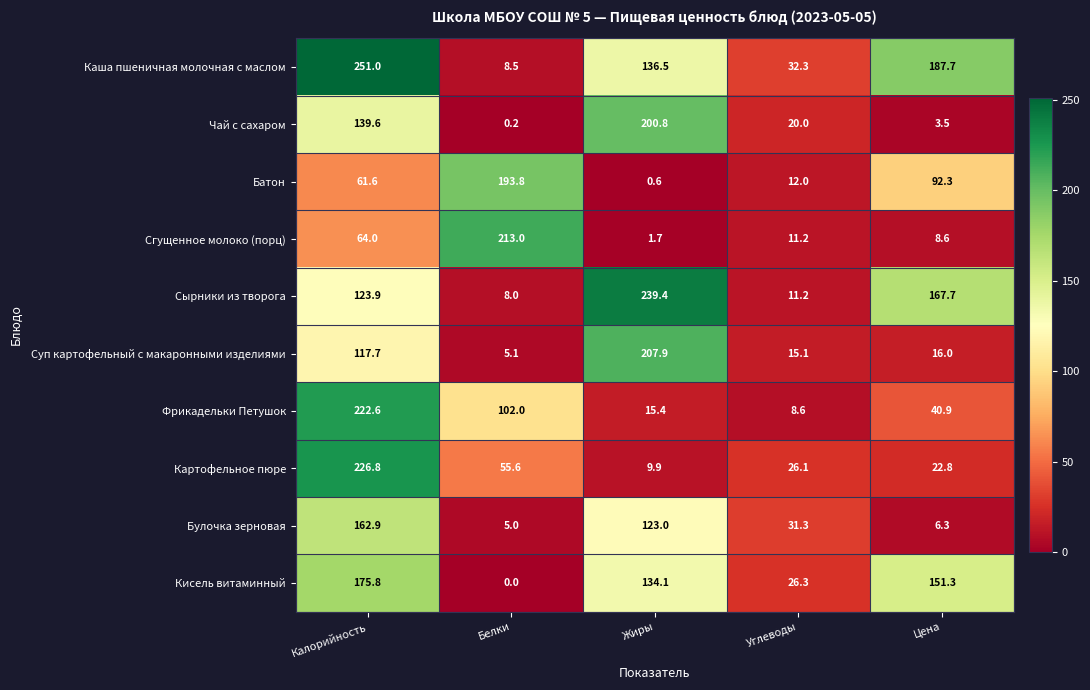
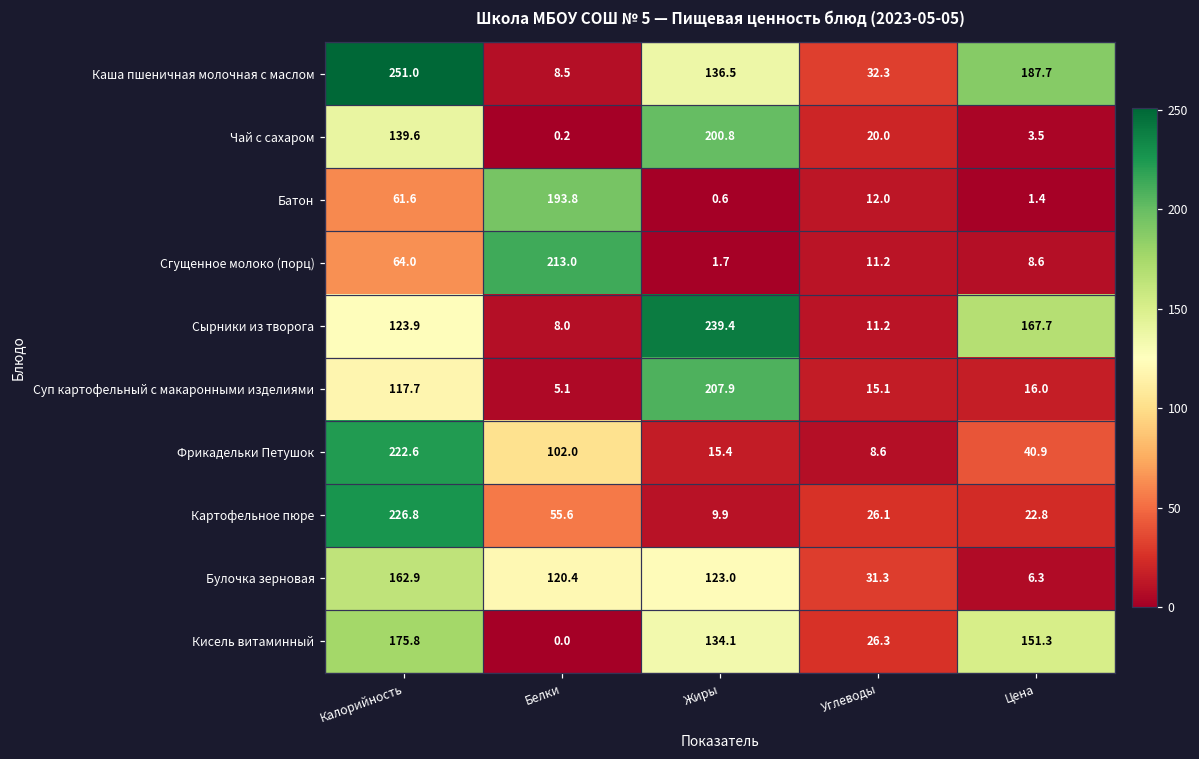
Батон, Цена: 92.3 -> 1.4
Булочка зерновая, Белки: 5.0 -> 120.4
